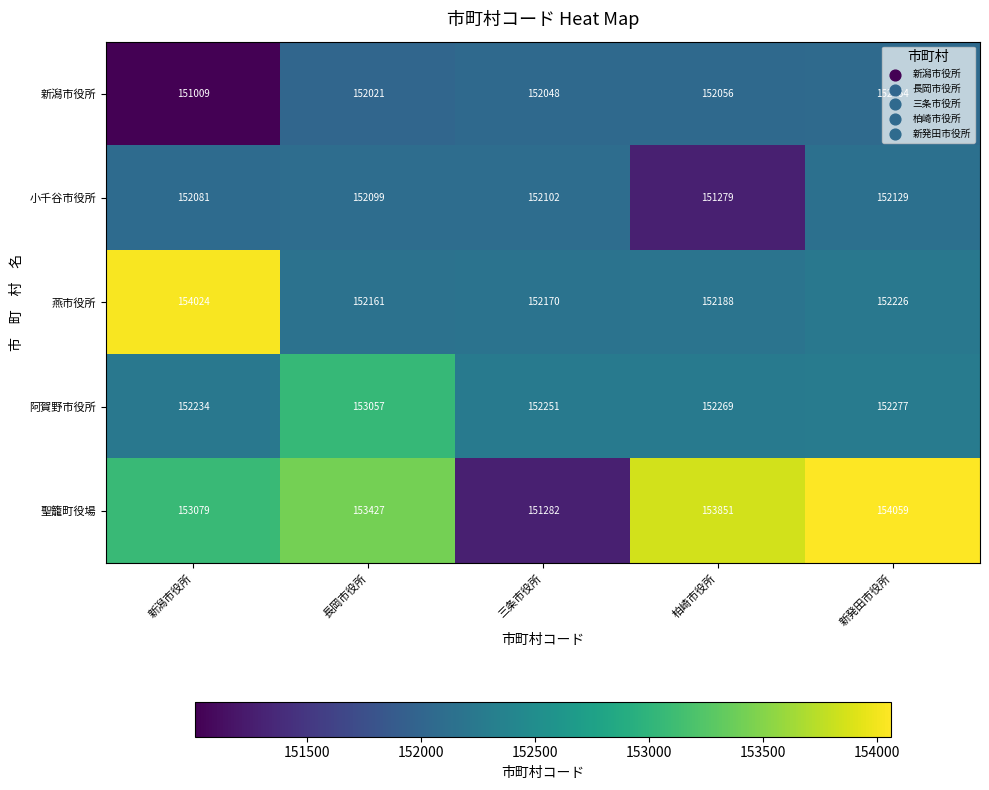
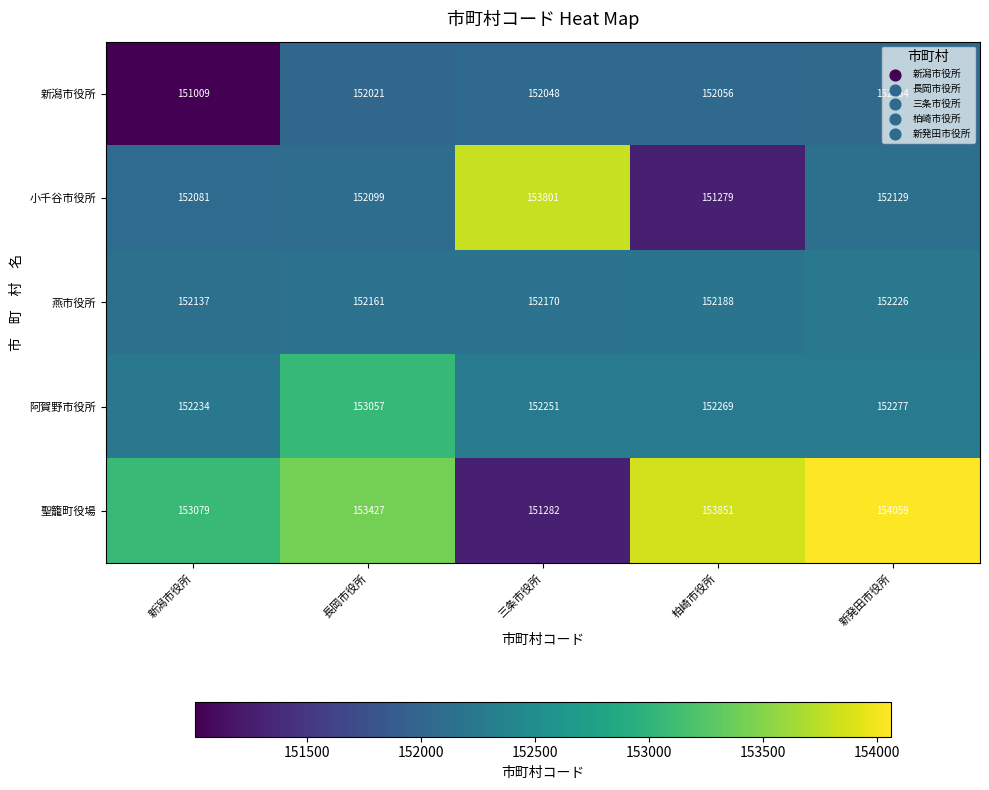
小千谷市役所, 三条市役所: 152102 -> 153801
燕市役所, 新潟市役所: 154024 -> 152137
